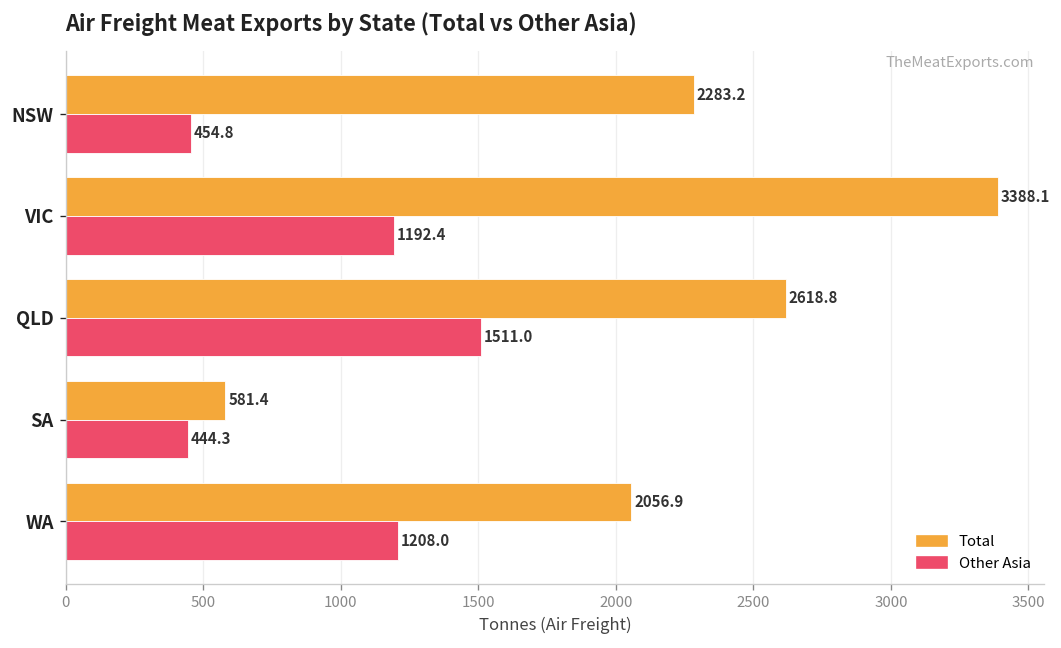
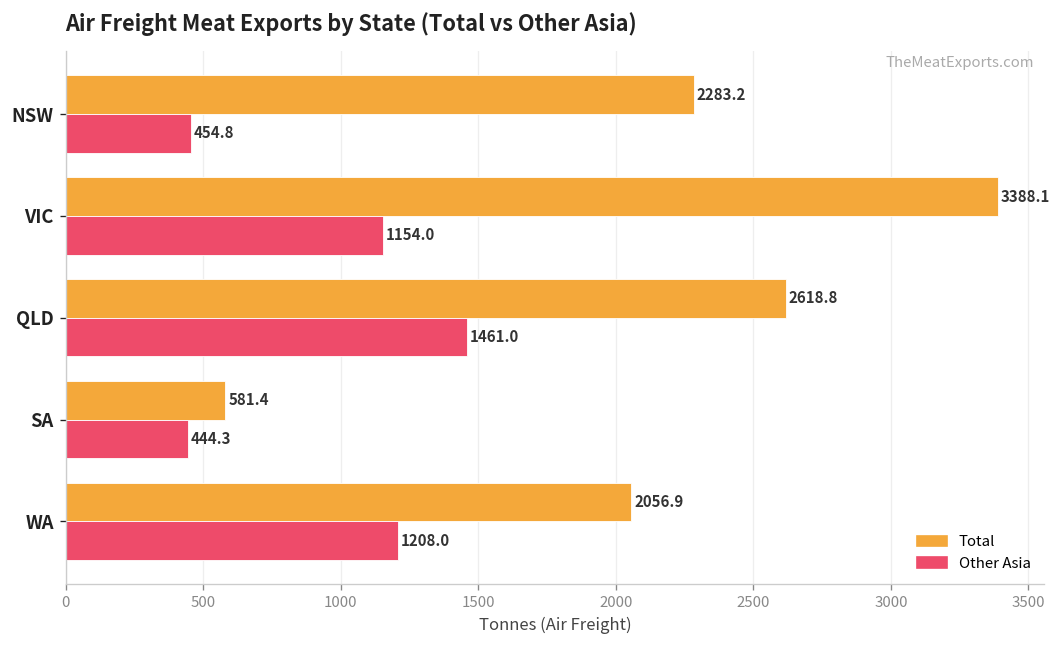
Other Asia, VIC: 1192.4 -> 1154.0
Other Asia, QLD: 1511.0 -> 1461.0
